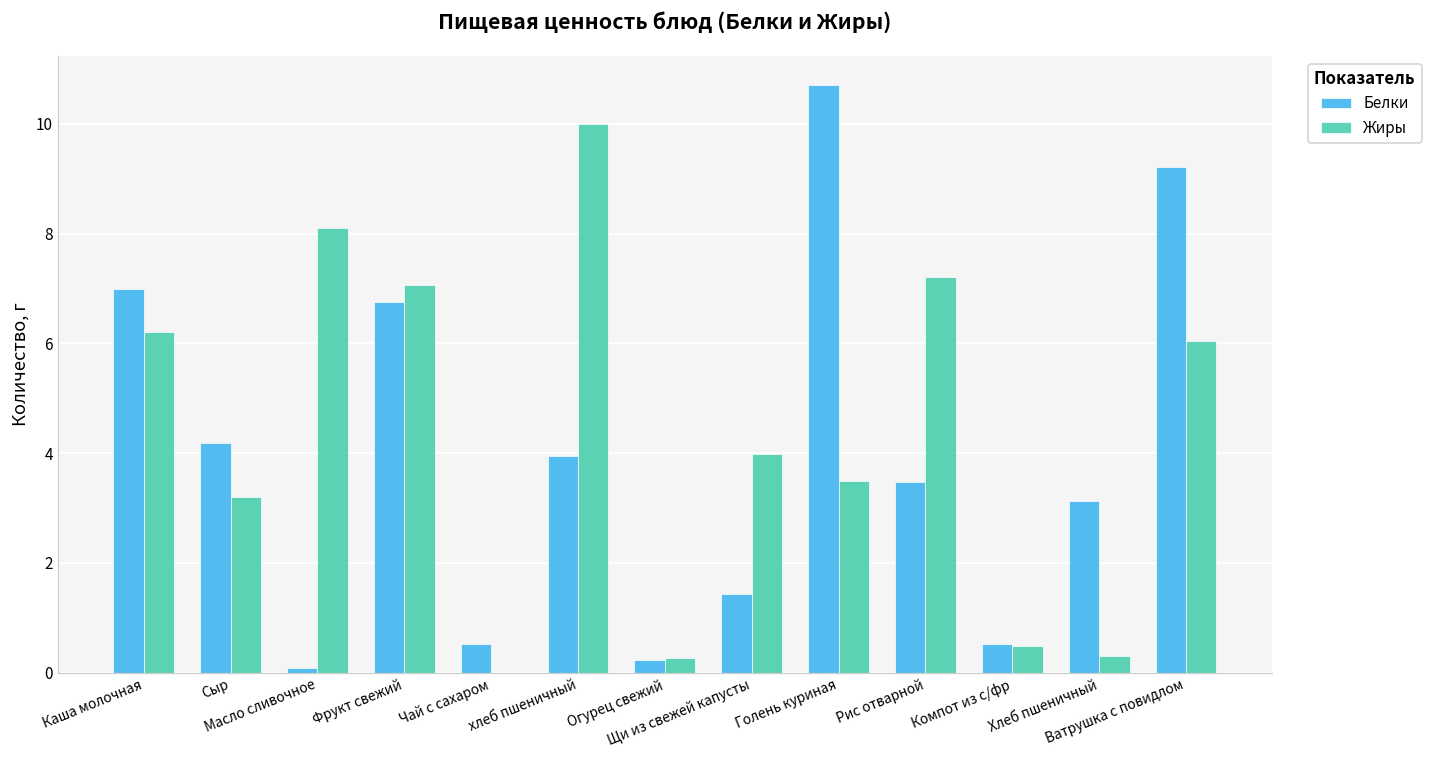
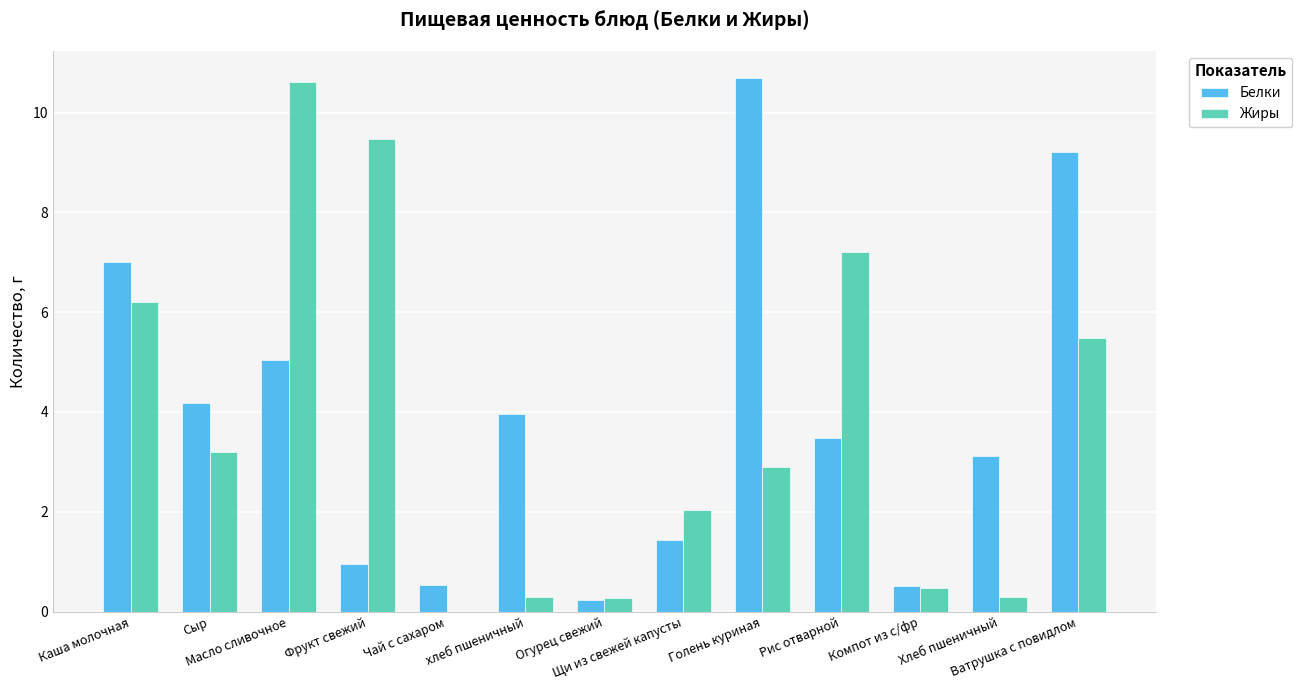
Белки, Масло сливочное: 0.1 -> 5.1
Жиры, Масло сливочное: 8.1 -> 10.6
Белки, Фрукт свежий: 6.8 -> 1.0
Жиры, Фрукт свежий: 7.1 -> 9.5
Жиры, хлеб пшеничный: 10.0 -> 0.3
Жиры, Щи из свежей капусты: 4.0 -> 2.0
Жиры, Голень куриная: 3.5 -> 2.9
Жиры, Ватрушка с повидлом: 6.1 -> 5.5
